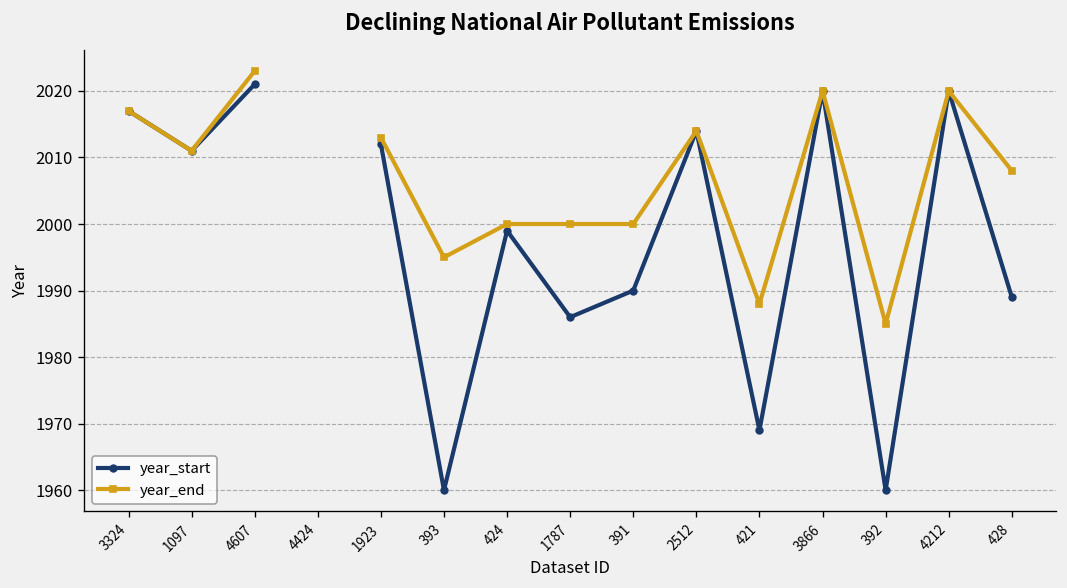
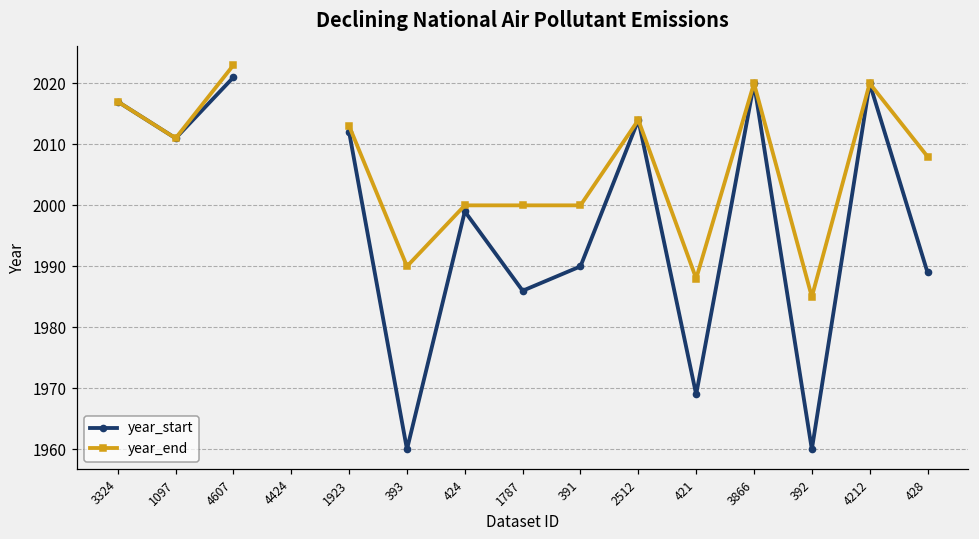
year_end, 393: 1995 -> 1990
